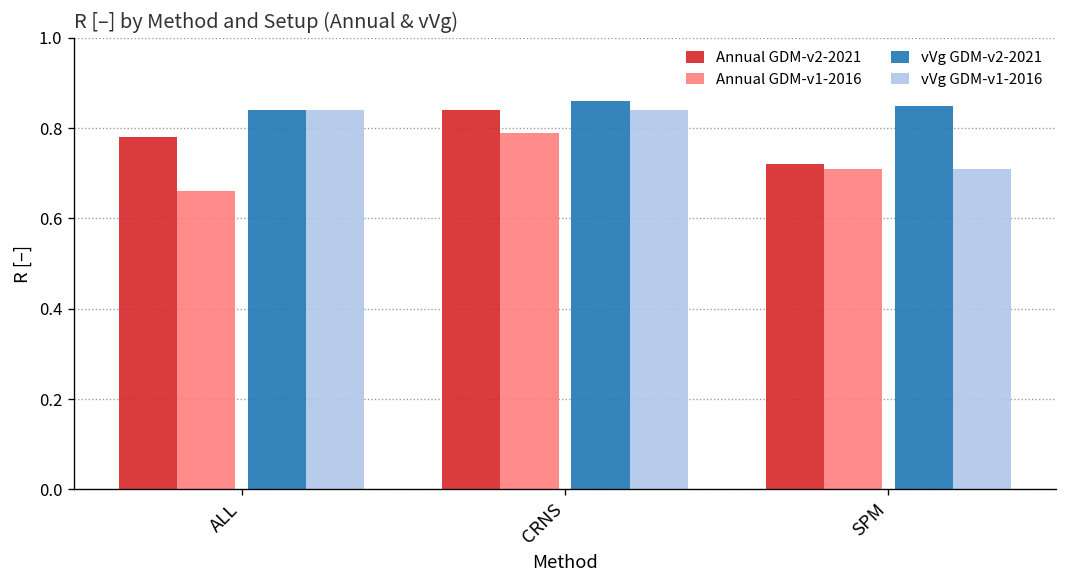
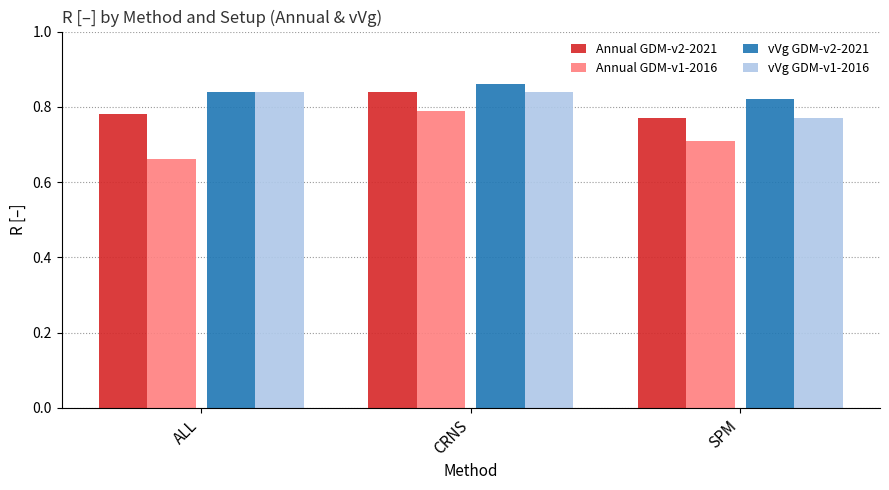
Annual GDM-v2-2021, SPM: 0.72 -> 0.77
vVg GDM-v2-2021, SPM: 0.85 -> 0.82
vVg GDM-v1-2016, SPM: 0.71 -> 0.77
